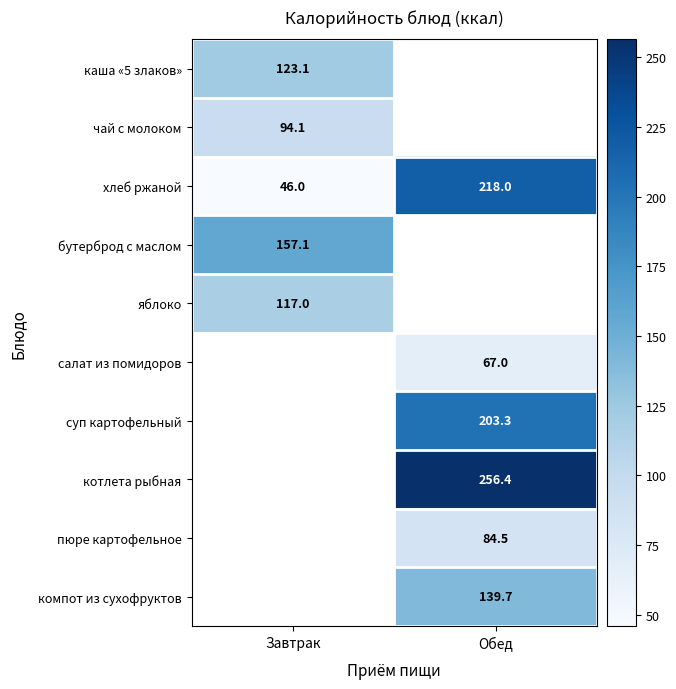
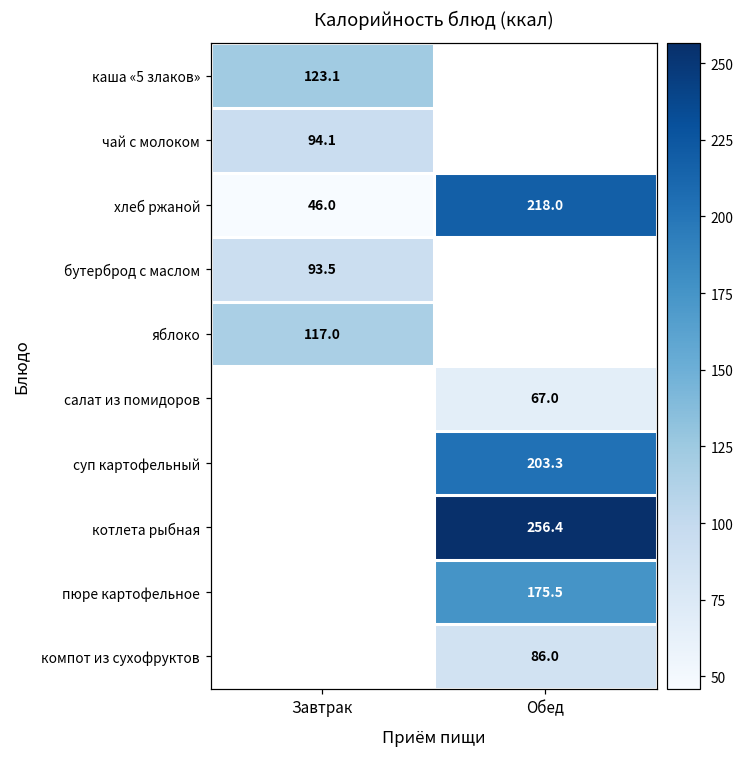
бутерброд с маслом, Завтрак: 157.1 -> 93.5
пюре картофельное, Обед: 84.5 -> 175.5
компот из сухофруктов, Обед: 139.7 -> 86.0
